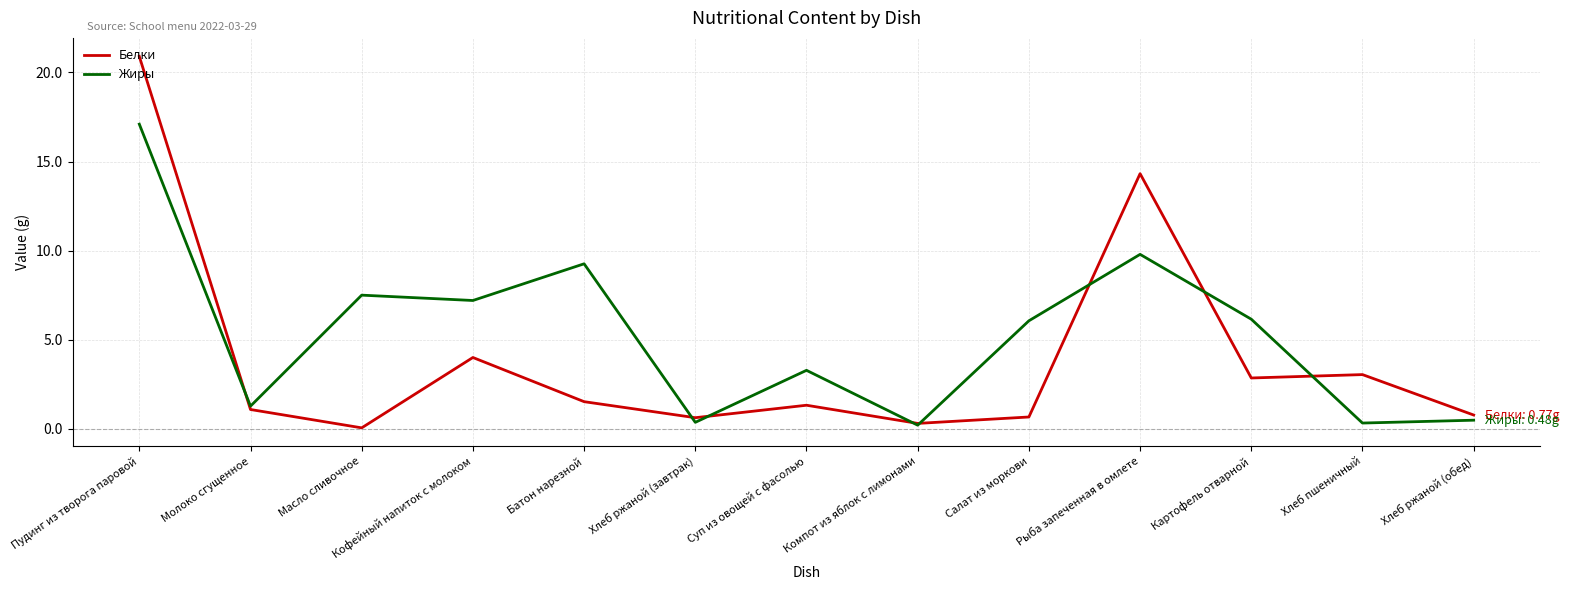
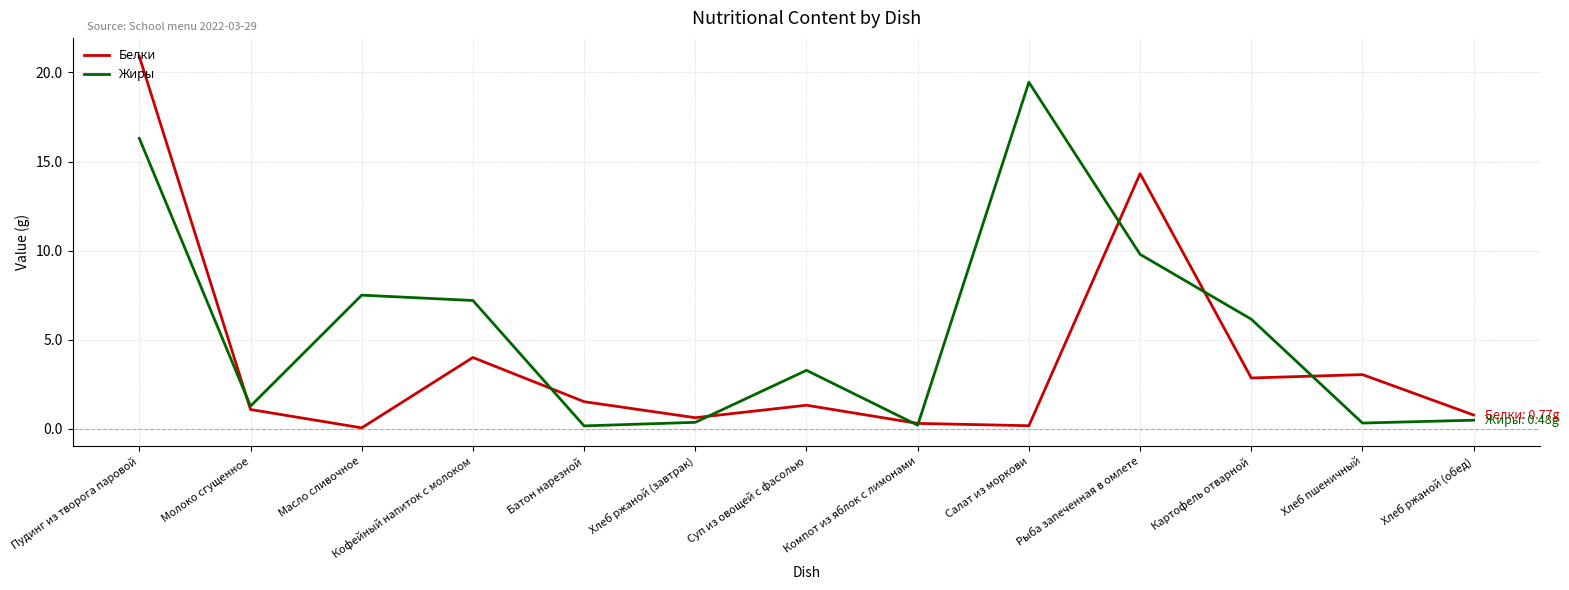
Жиры, Пудинг из творога паровой: 17.1 -> 16.3
Жиры, Батон нарезной: 9.3 -> 0.2
Белки, Салат из моркови: 0.7 -> 0.2
Жиры, Салат из моркови: 6.1 -> 19.5
